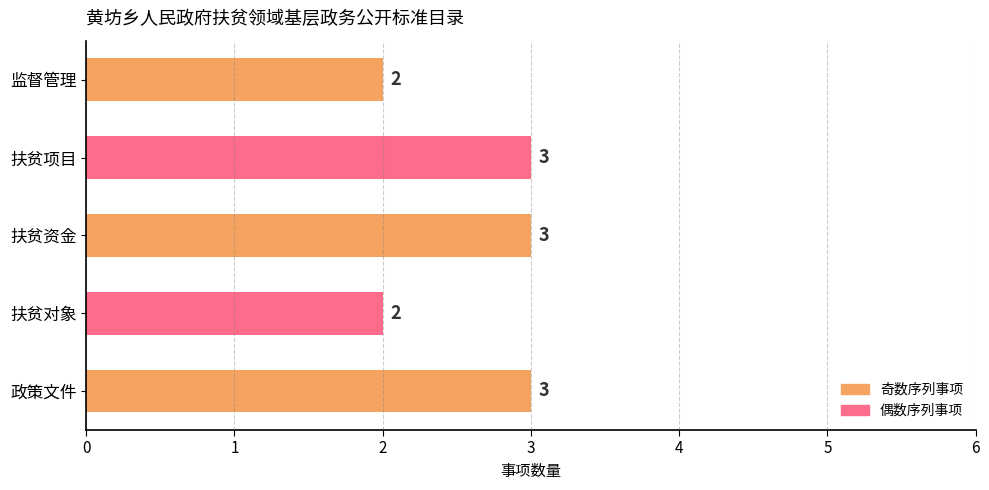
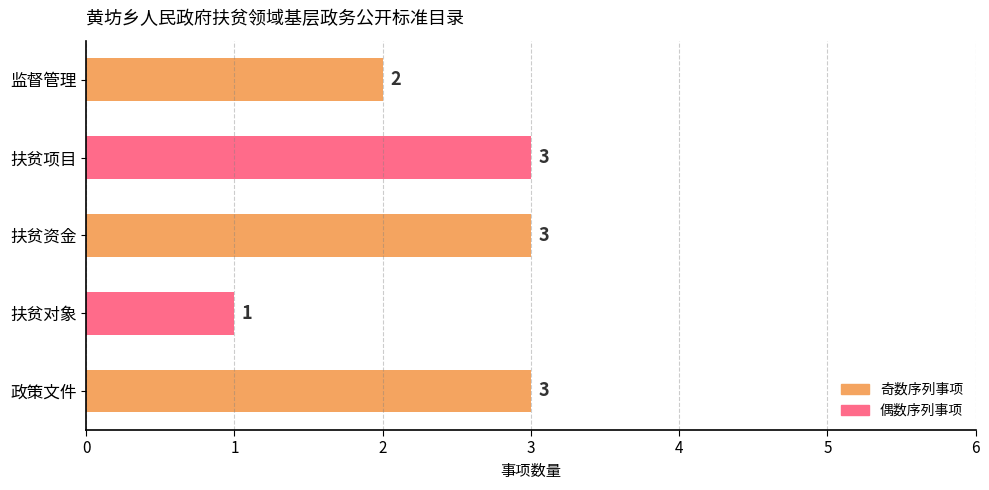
扶贫对象: 2 -> 1
